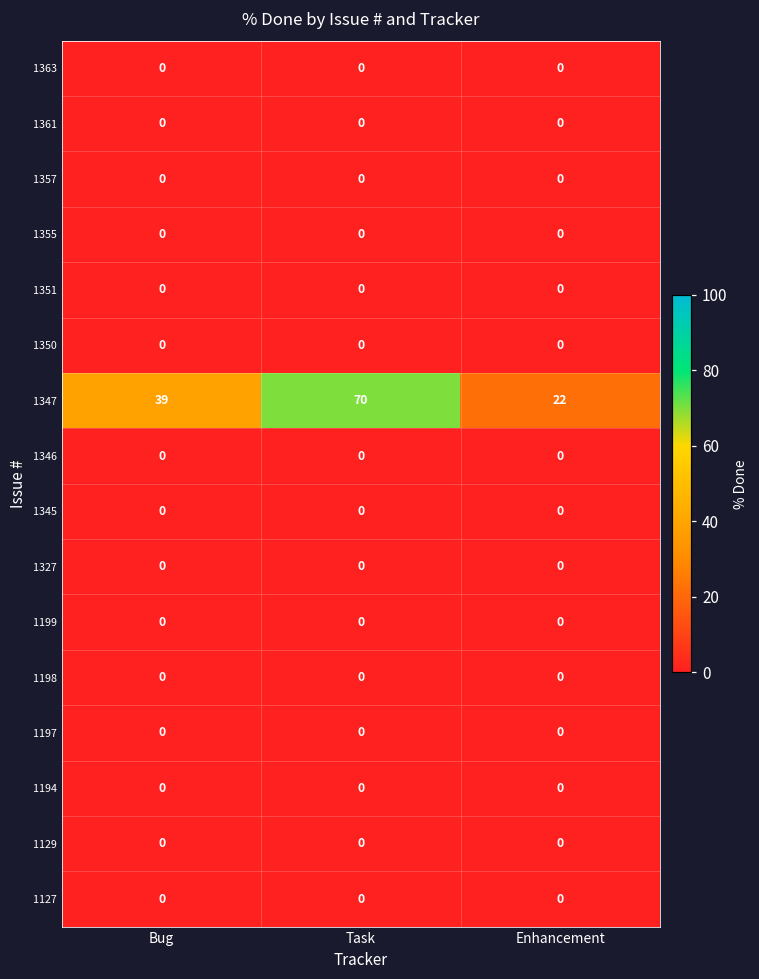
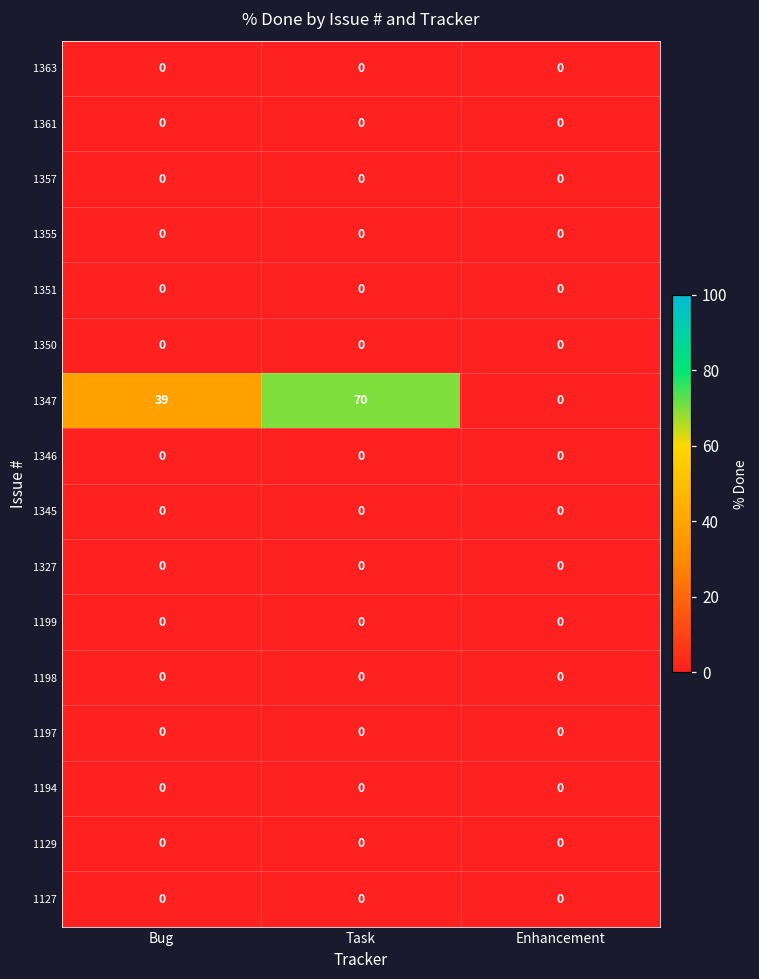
1347, Enhancement: 22 -> 0
